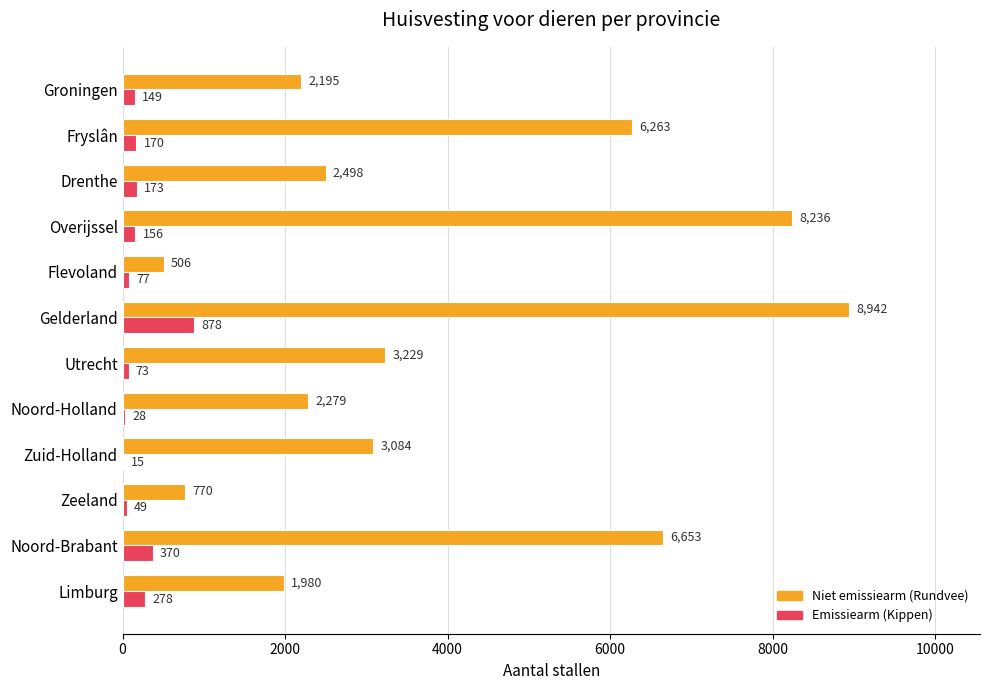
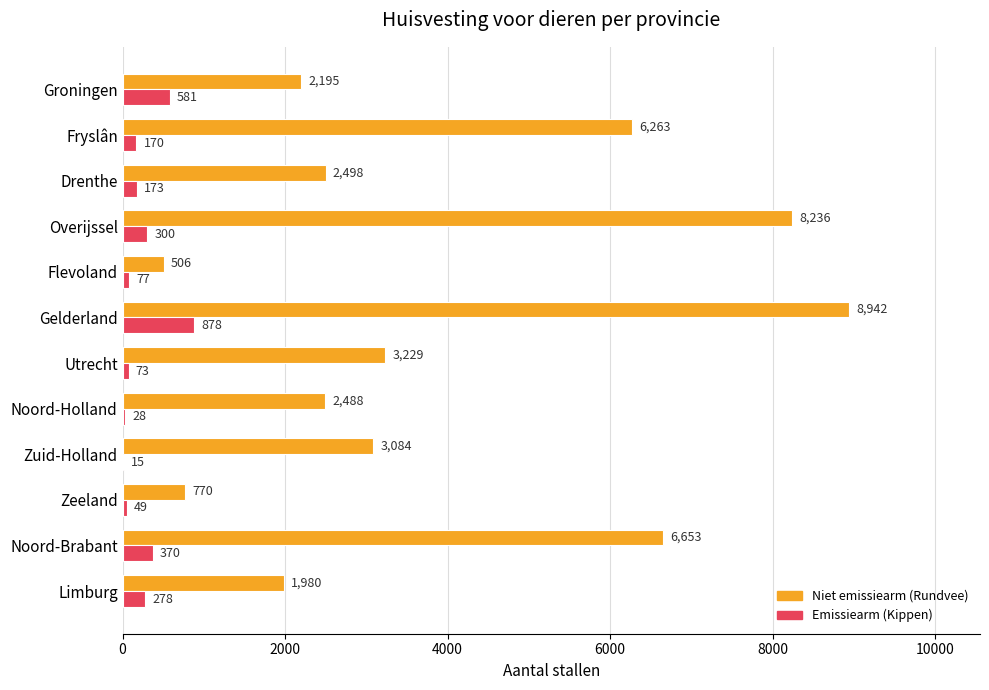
Emissiearm (Kippen), Groningen: 149 -> 581
Emissiearm (Kippen), Overijssel: 156 -> 300
Niet emissiearm (Rundvee), Noord-Holland: 2,279 -> 2,488
